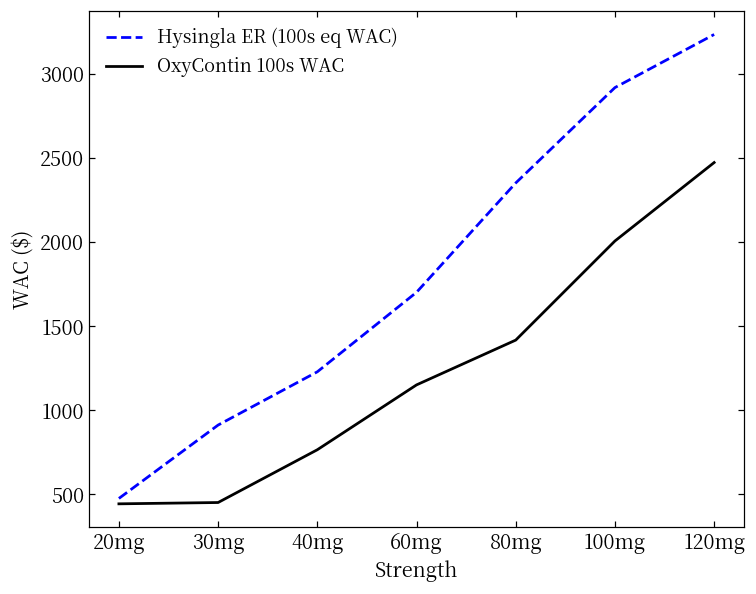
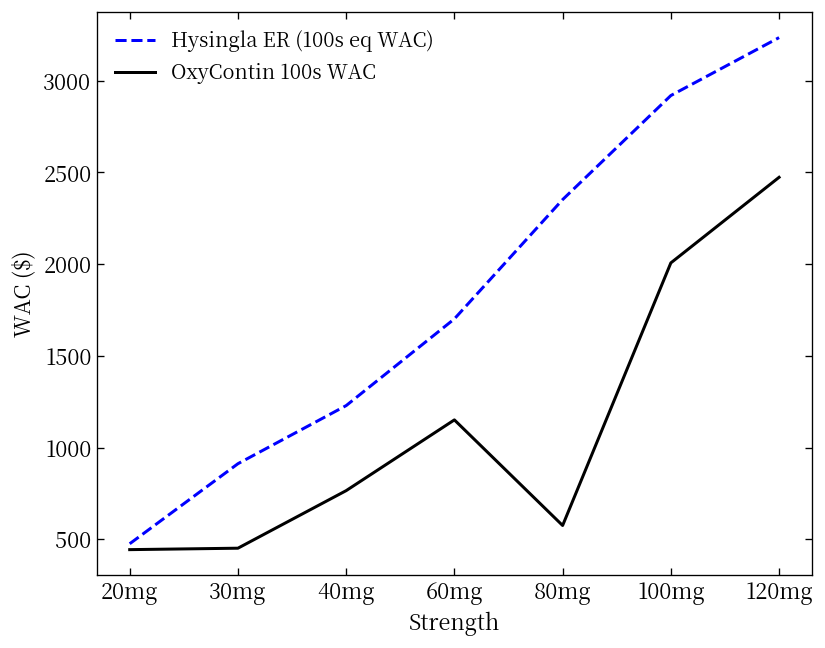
OxyContin 100s WAC, 80mg: 1420 -> 580
